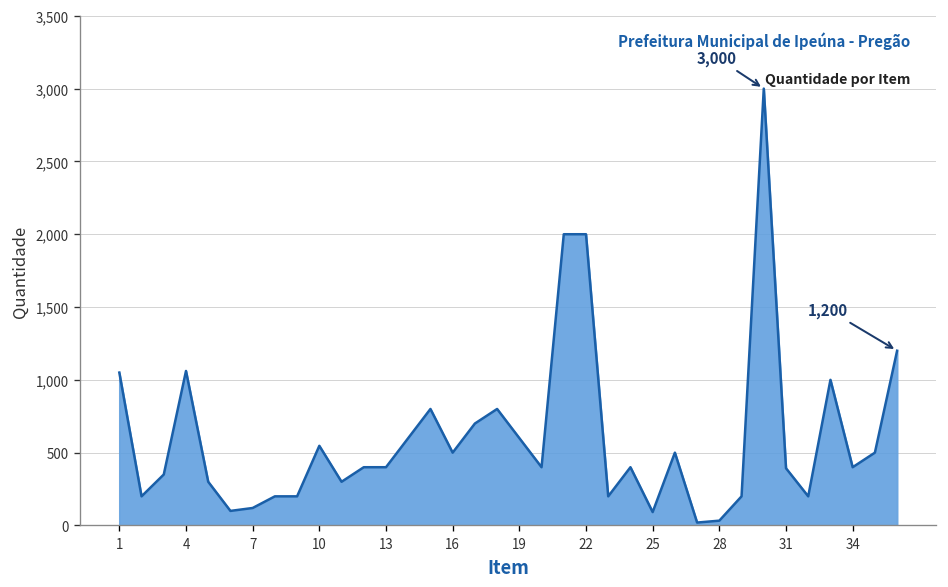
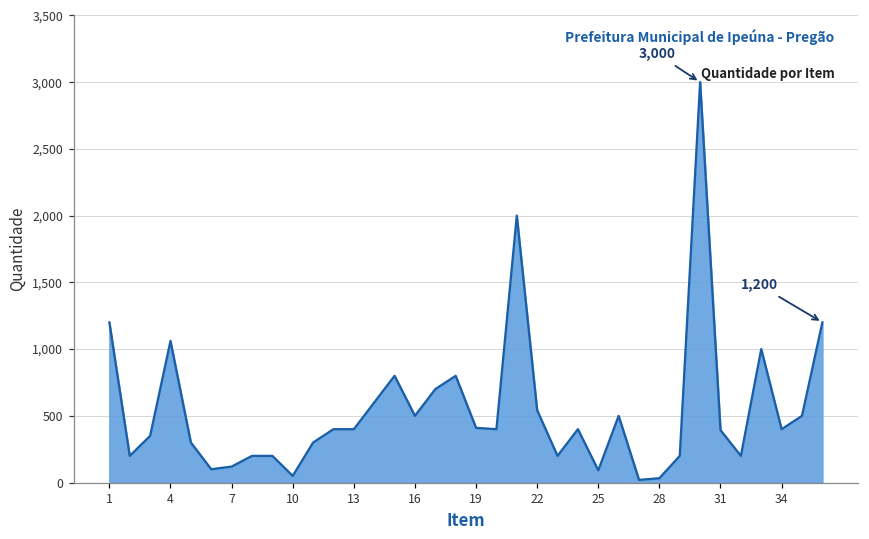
1: 1,050 -> 1,200
10: 550 -> 50
19: 600 -> 410
22: 2,000 -> 540
